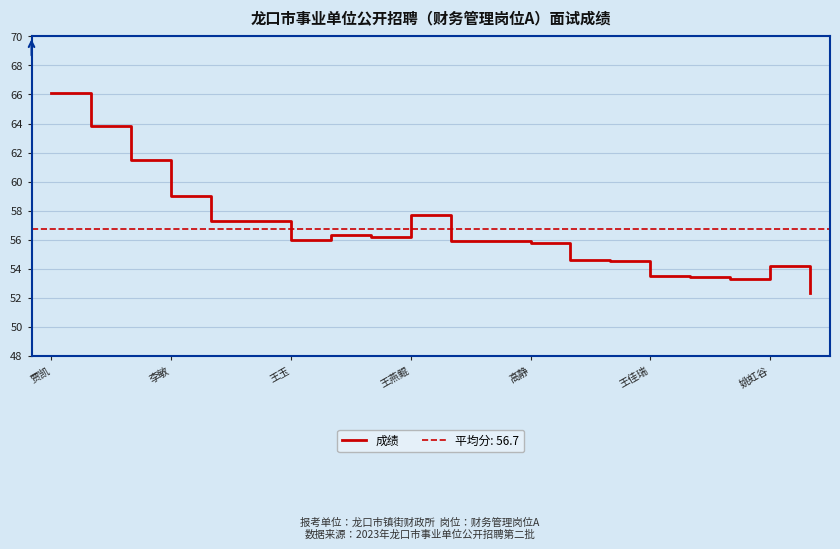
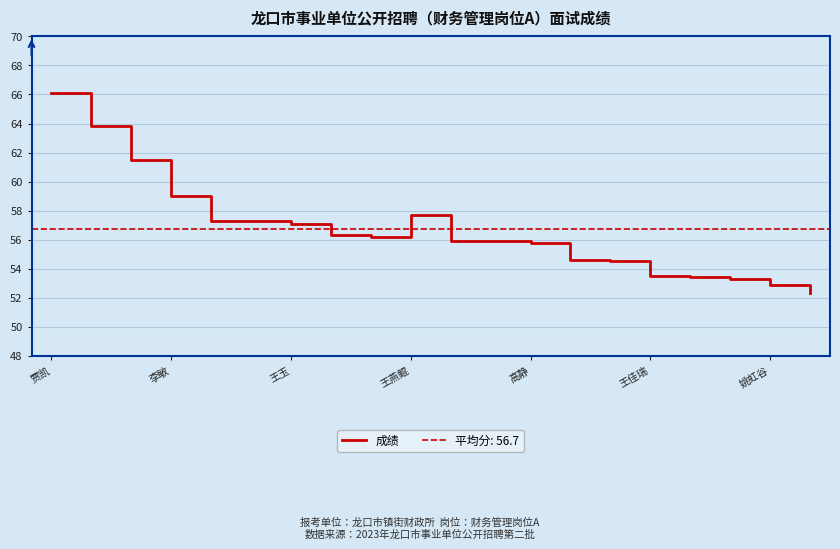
王玉: 56.0 -> 57.1
姚虹谷: 54.2 -> 52.9
